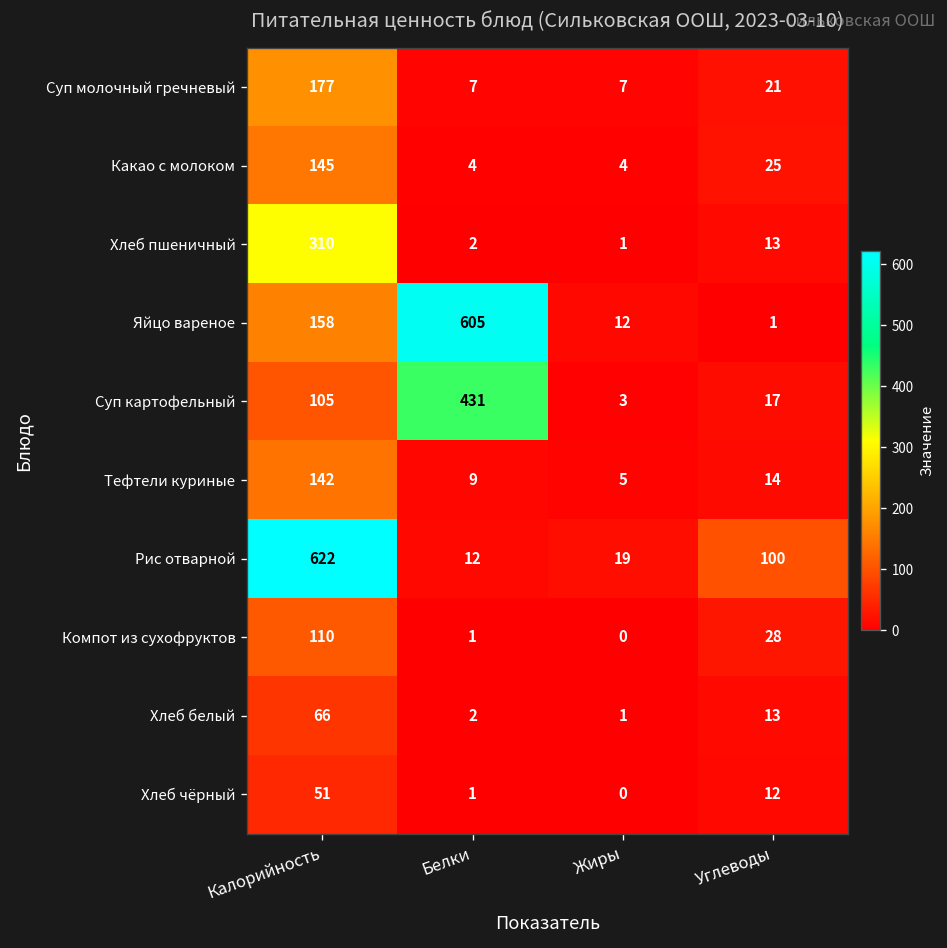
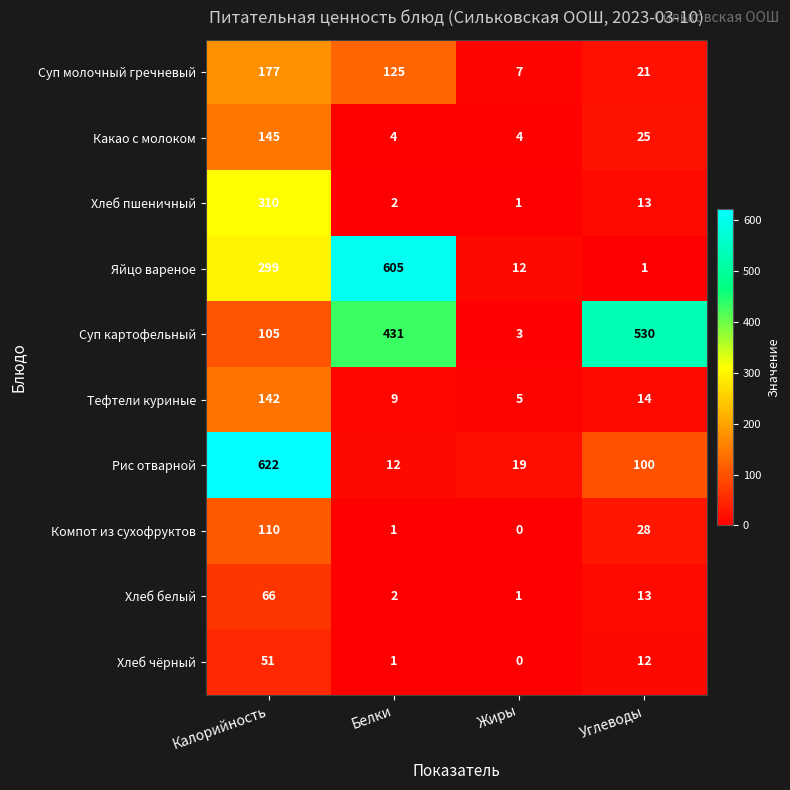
Суп молочный гречневый, Белки: 7 -> 125
Яйцо вареное, Калорийность: 158 -> 299
Суп картофельный, Углеводы: 17 -> 530
